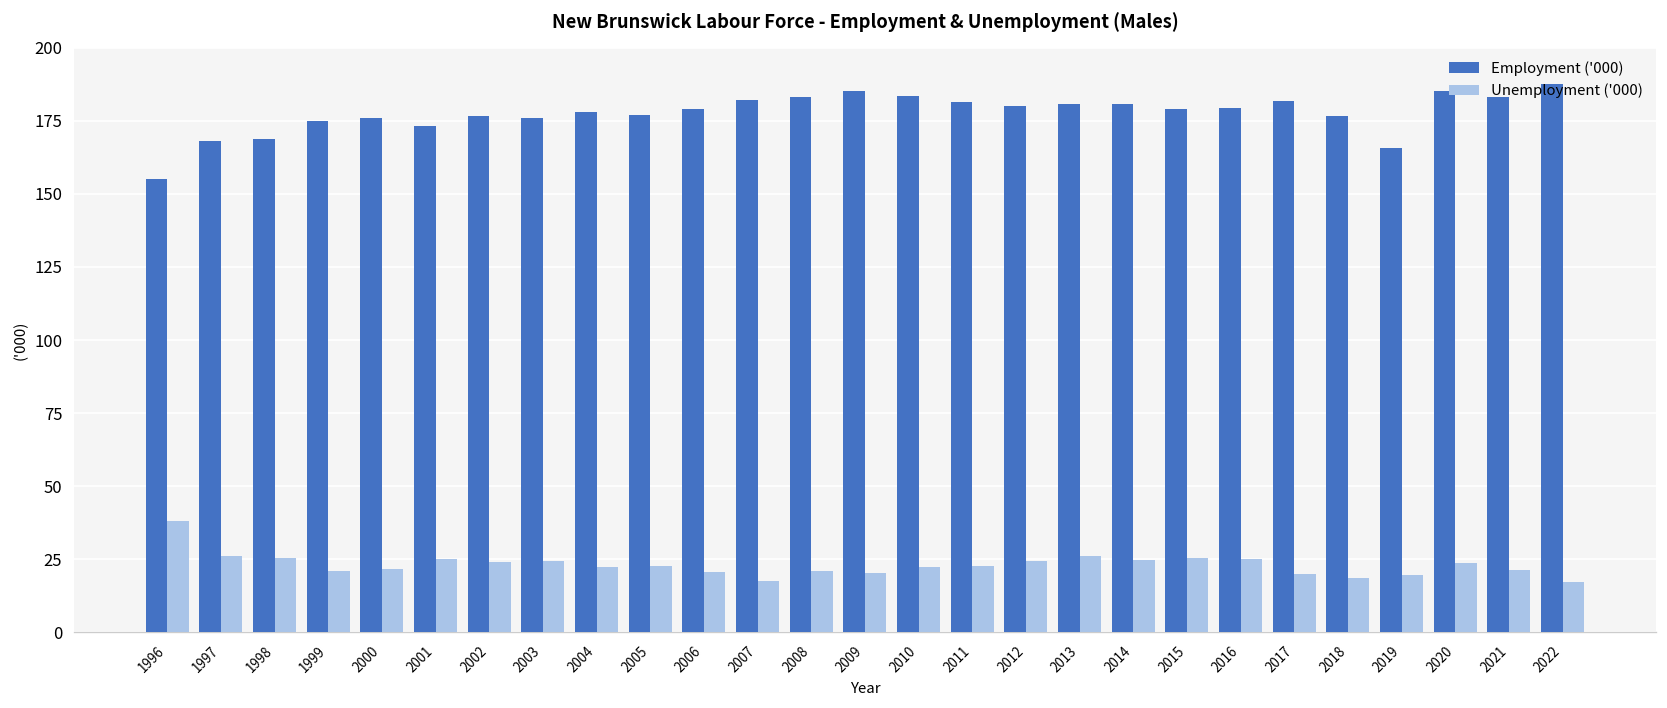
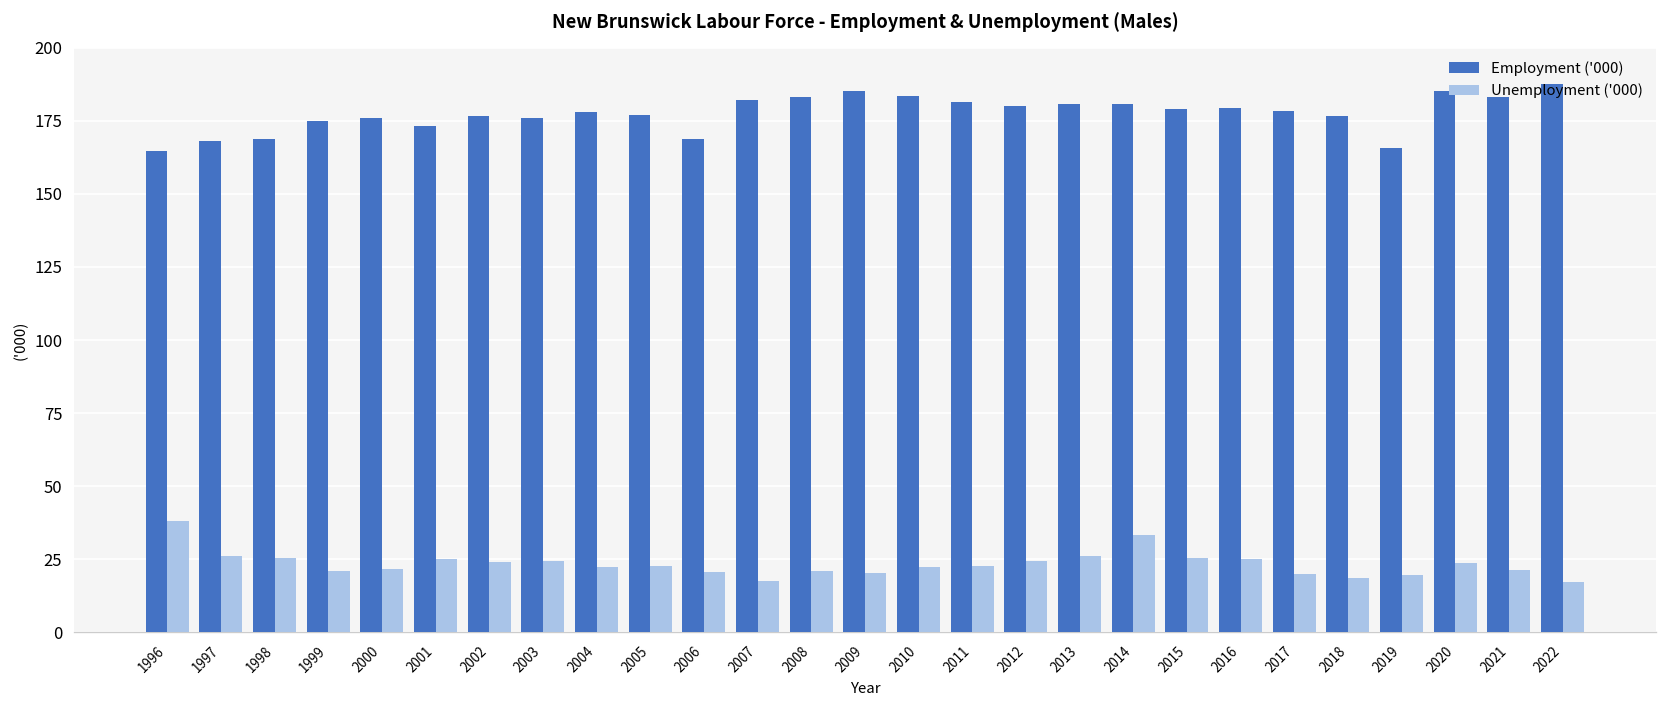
Employment ('000), 1996: 155 -> 165
Employment ('000), 2006: 179 -> 169
Unemployment ('000), 2014: 25 -> 33
Employment ('000), 2017: 182 -> 178
